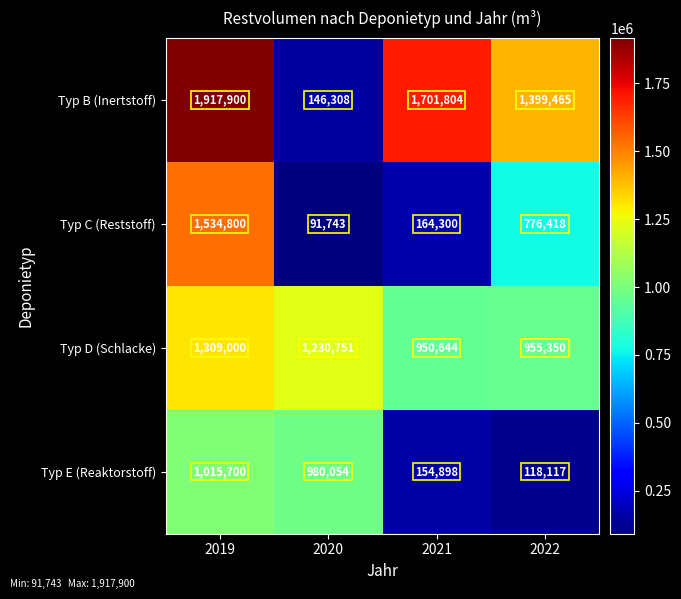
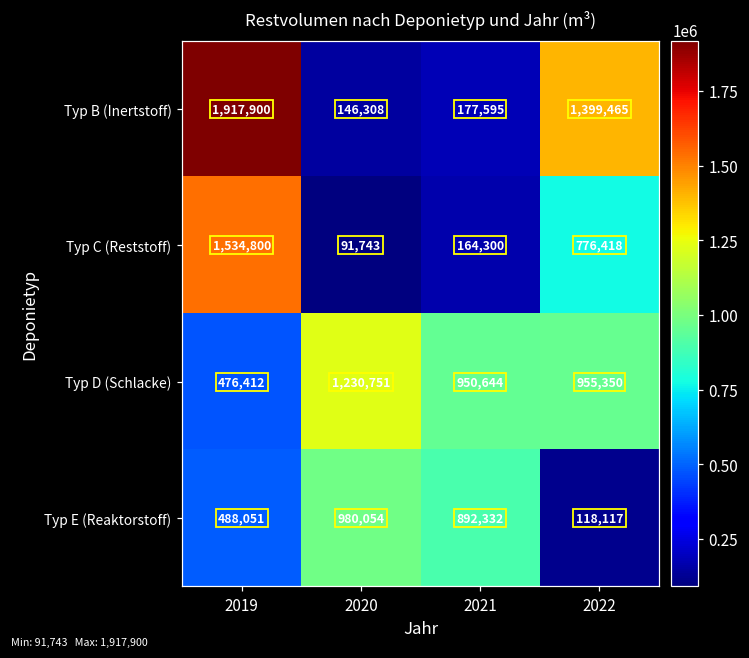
Typ B (Inertstoff), 2021: 1,701,804 -> 177,595
Typ D (Schlacke), 2019: 1,309,000 -> 476,412
Typ E (Reaktorstoff), 2019: 1,015,700 -> 488,051
Typ E (Reaktorstoff), 2021: 154,898 -> 892,332
